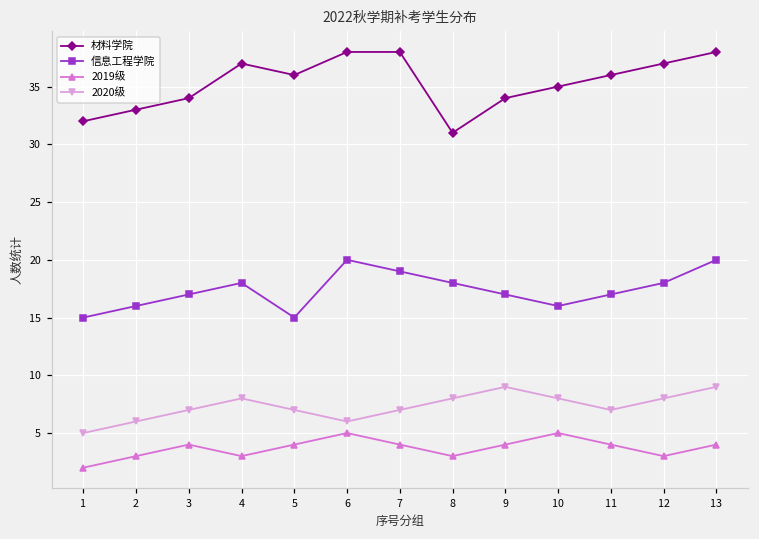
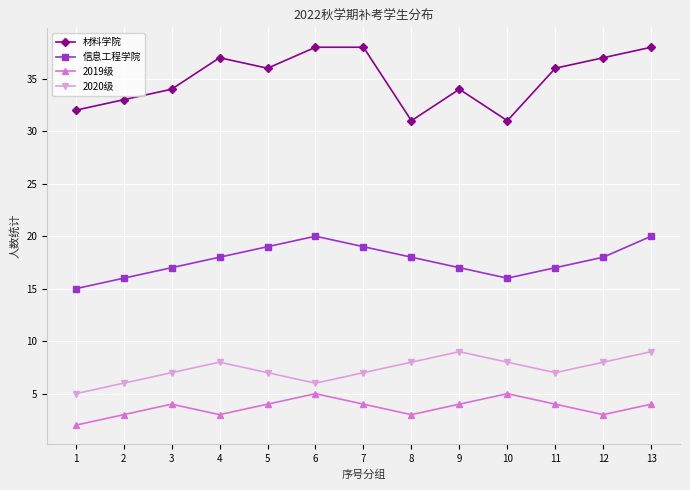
信息工程学院, 5: 15 -> 19
材料学院, 10: 35 -> 31
